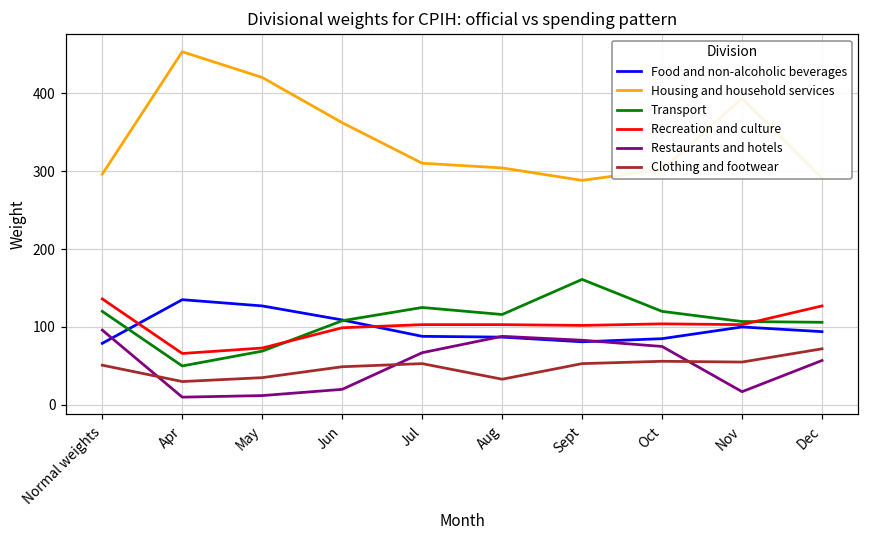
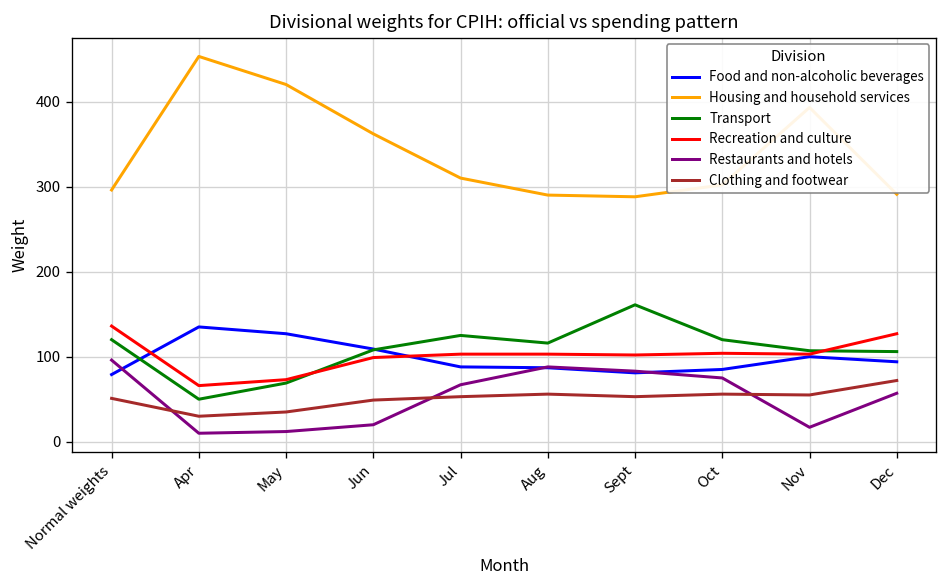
Housing and household services, Aug: 300 -> 290
Clothing and footwear, Aug: 30 -> 60
